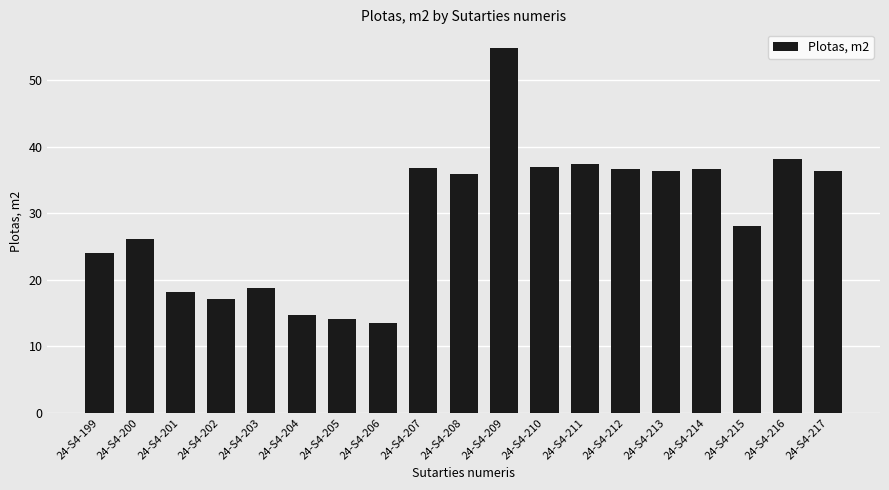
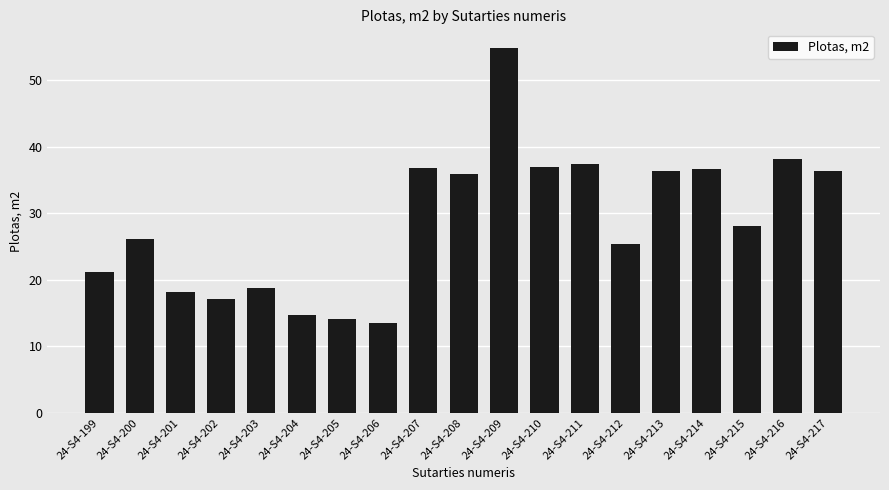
24-S4-199: 24 -> 21
24-S4-212: 37 -> 25
